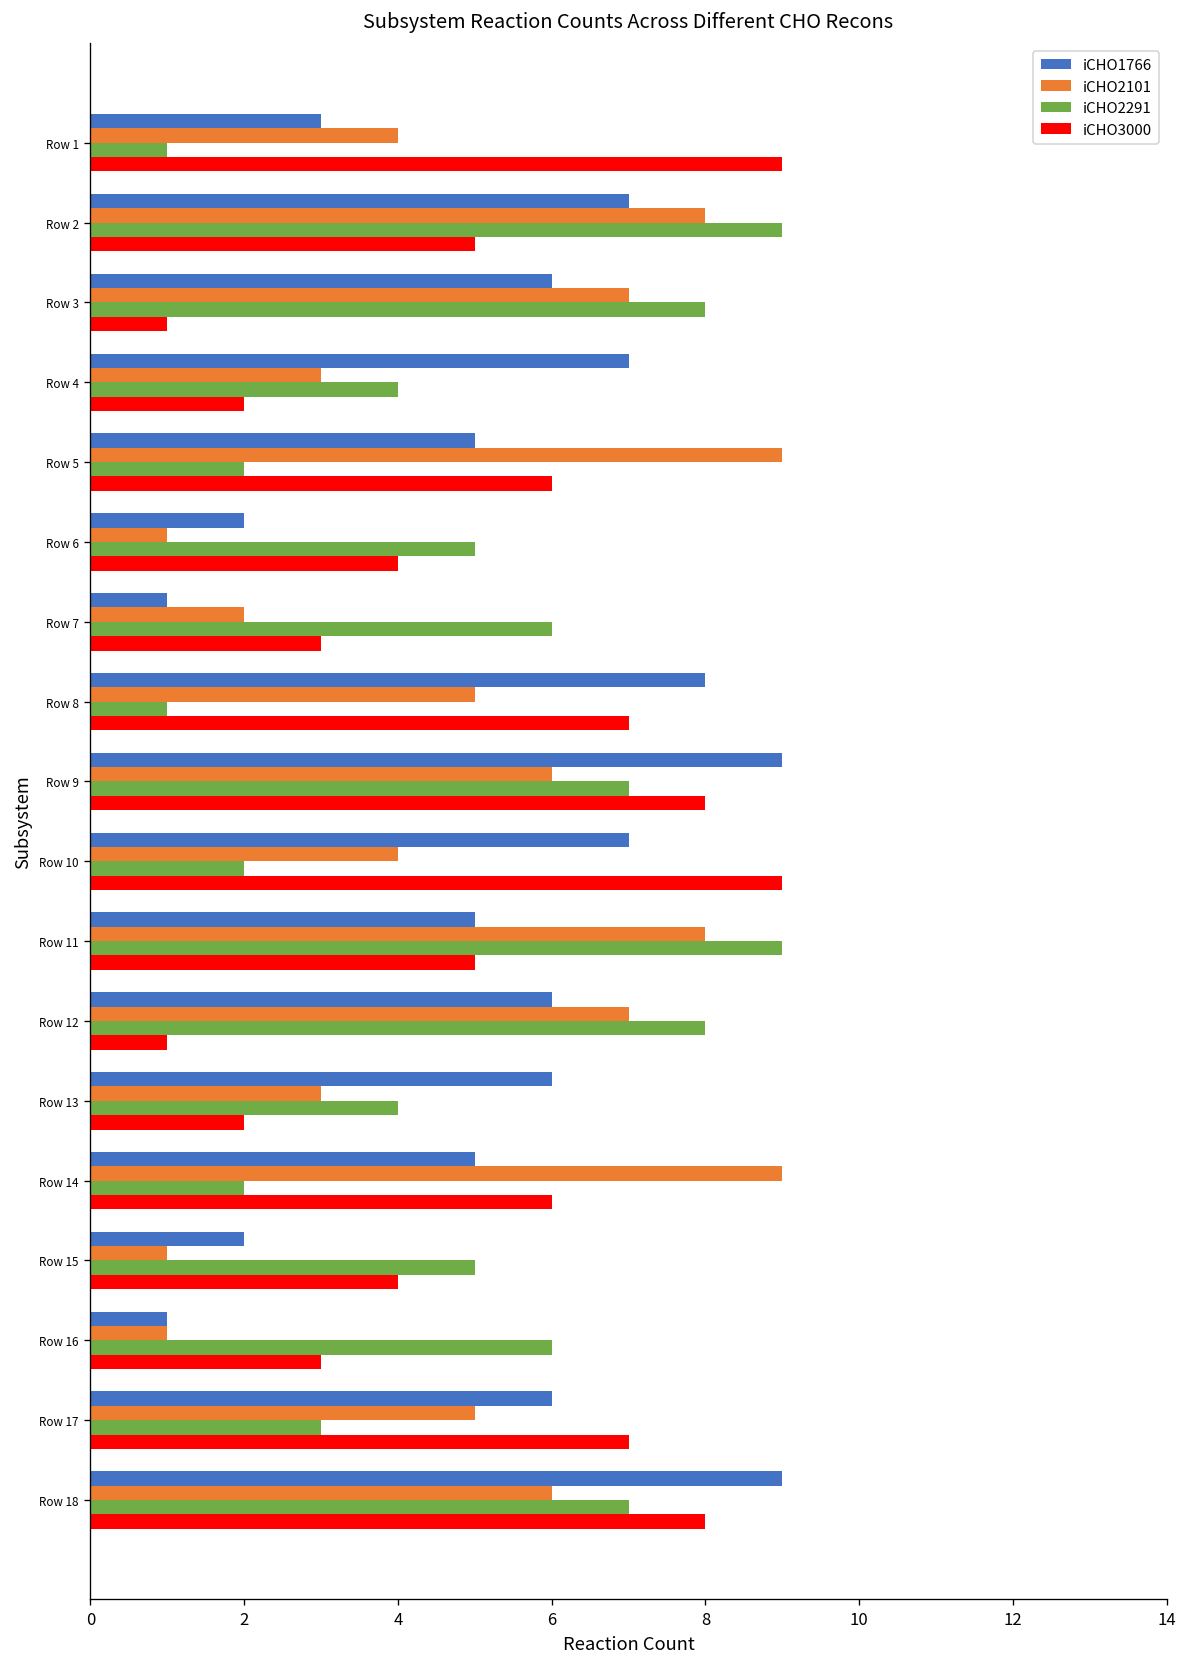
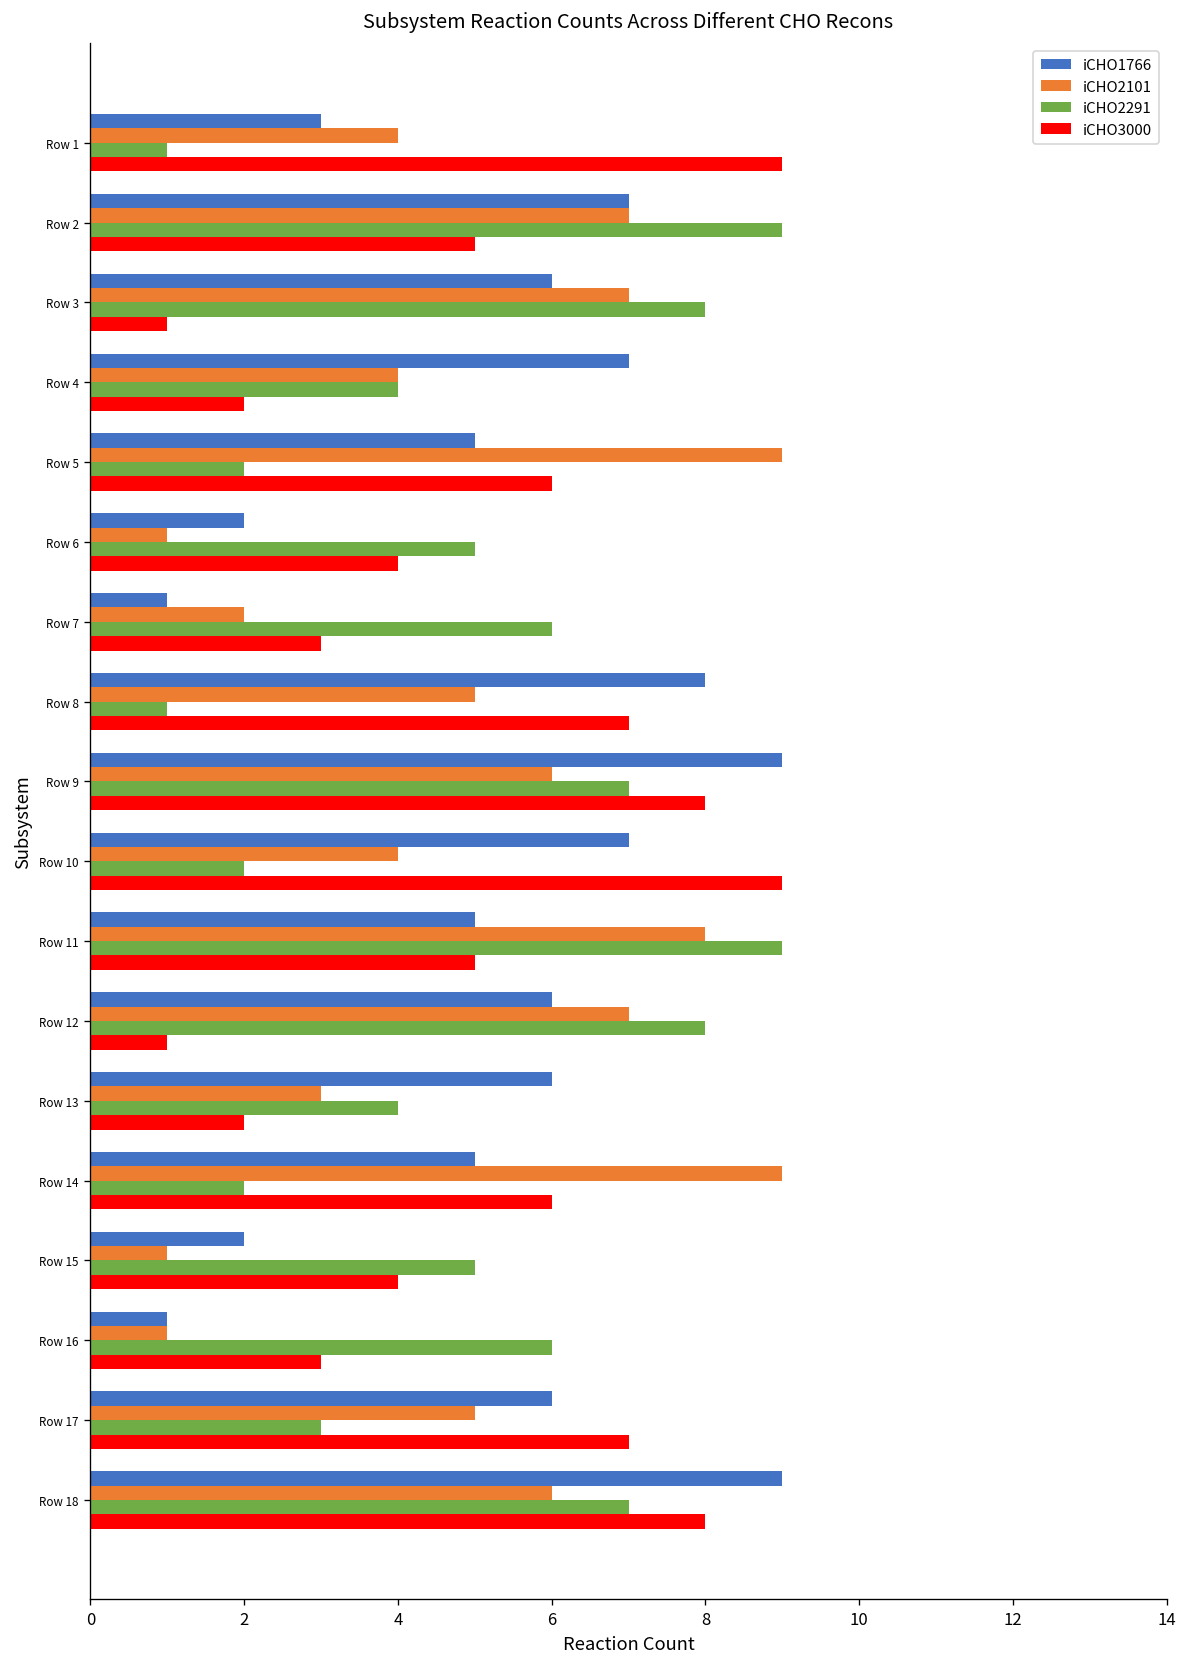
iCHO2101, Row 2: 8 -> 7
iCHO2101, Row 4: 3 -> 4
